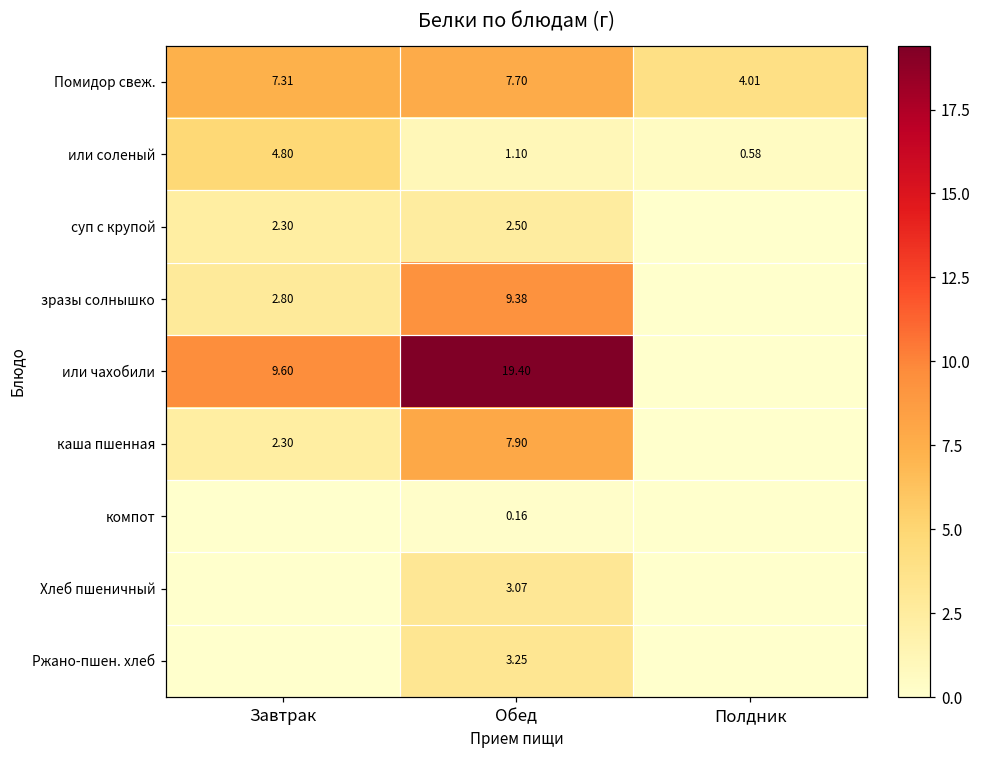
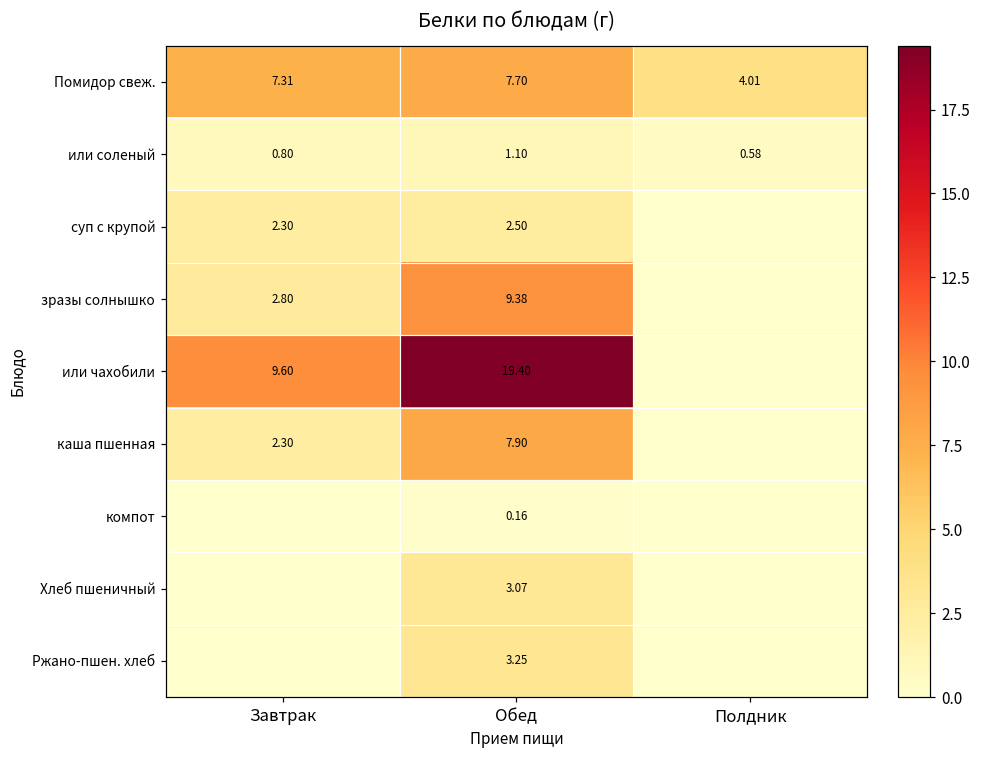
или соленый, Завтрак: 4.80 -> 0.80
